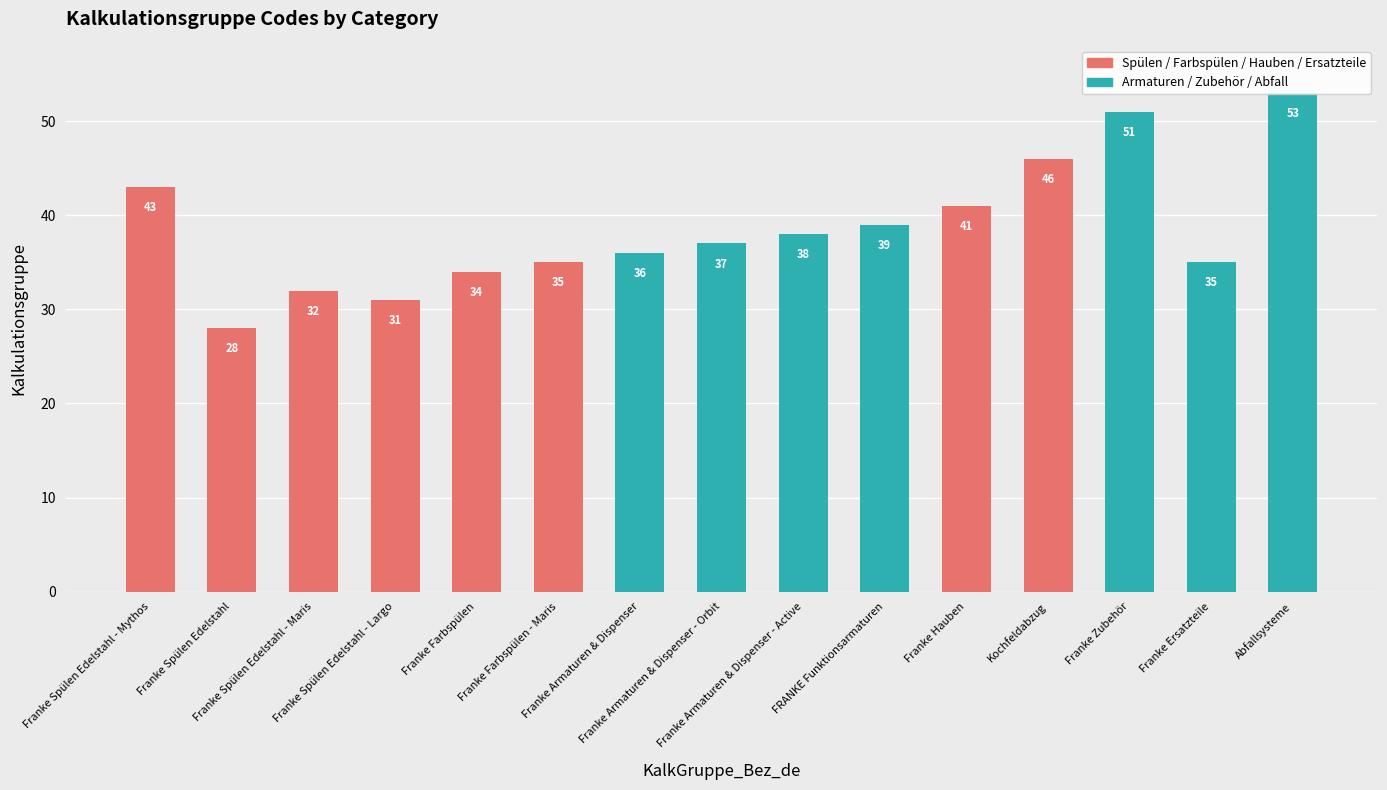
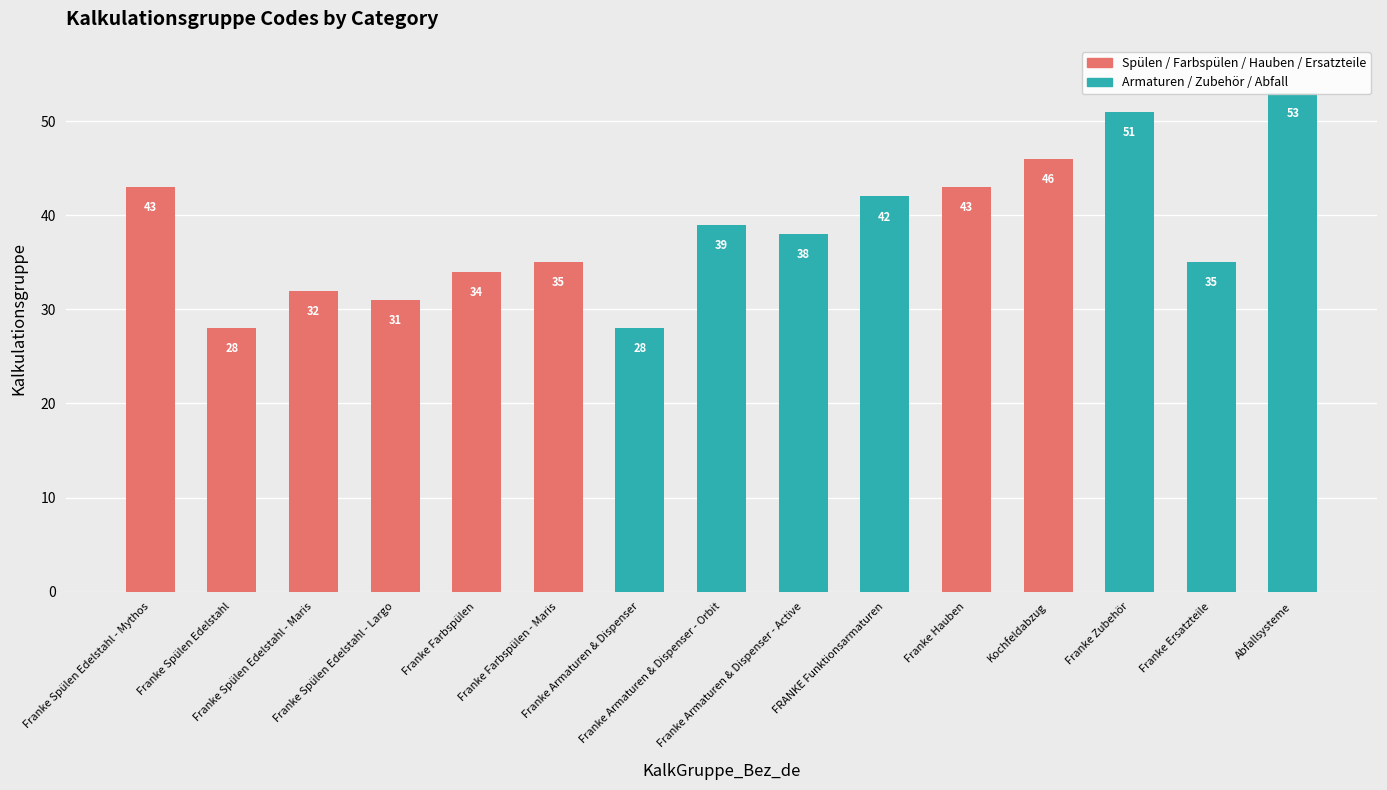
Franke Armaturen & Dispenser: 36 -> 28
Franke Armaturen & Dispenser - Orbit: 37 -> 39
FRANKE Funktionsarmaturen: 39 -> 42
Franke Hauben: 41 -> 43
